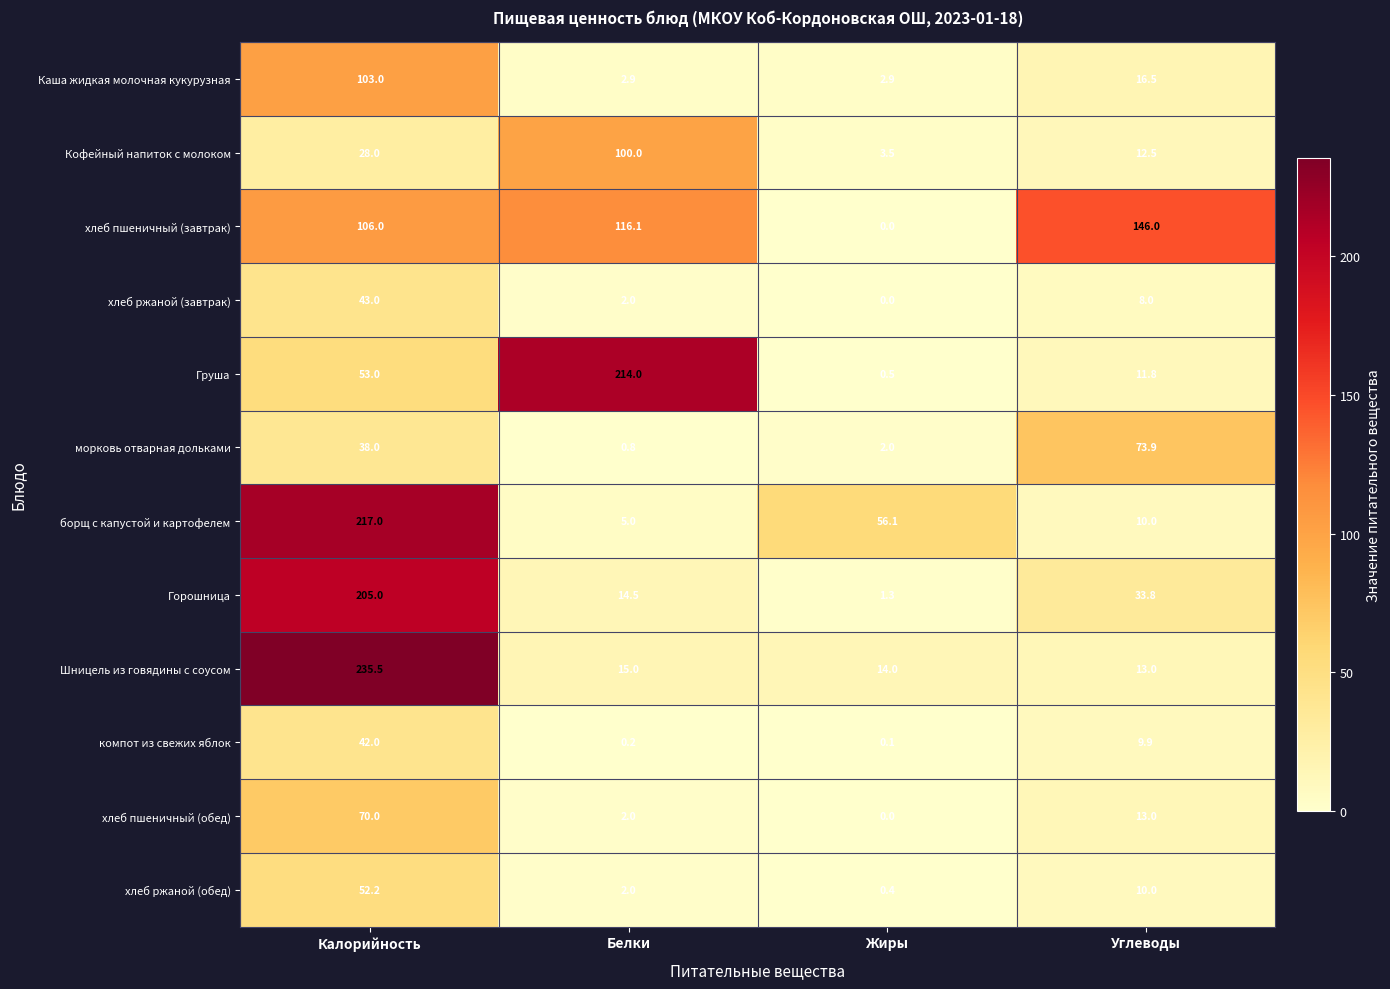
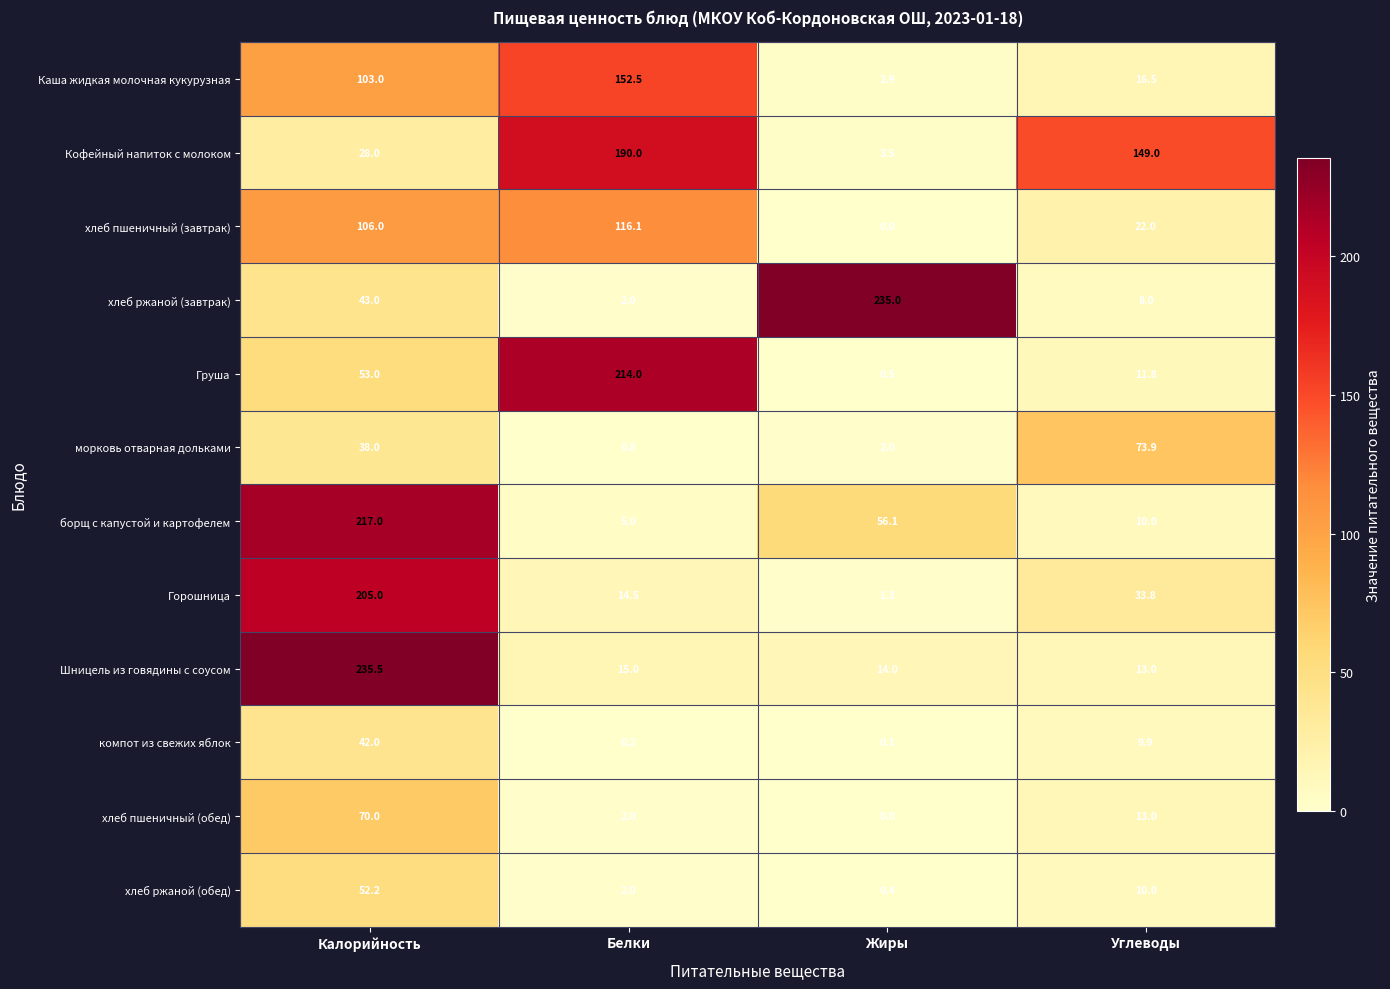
Каша жидкая молочная кукурузная, Белки: 2.9 -> 152.5
Кофейный напиток с молоком, Белки: 100.0 -> 190.0
Кофейный напиток с молоком, Углеводы: 12.5 -> 149.0
хлеб пшеничный (завтрак), Углеводы: 146.0 -> 22.0
хлеб ржаной (завтрак), Жиры: 0.0 -> 235.0
